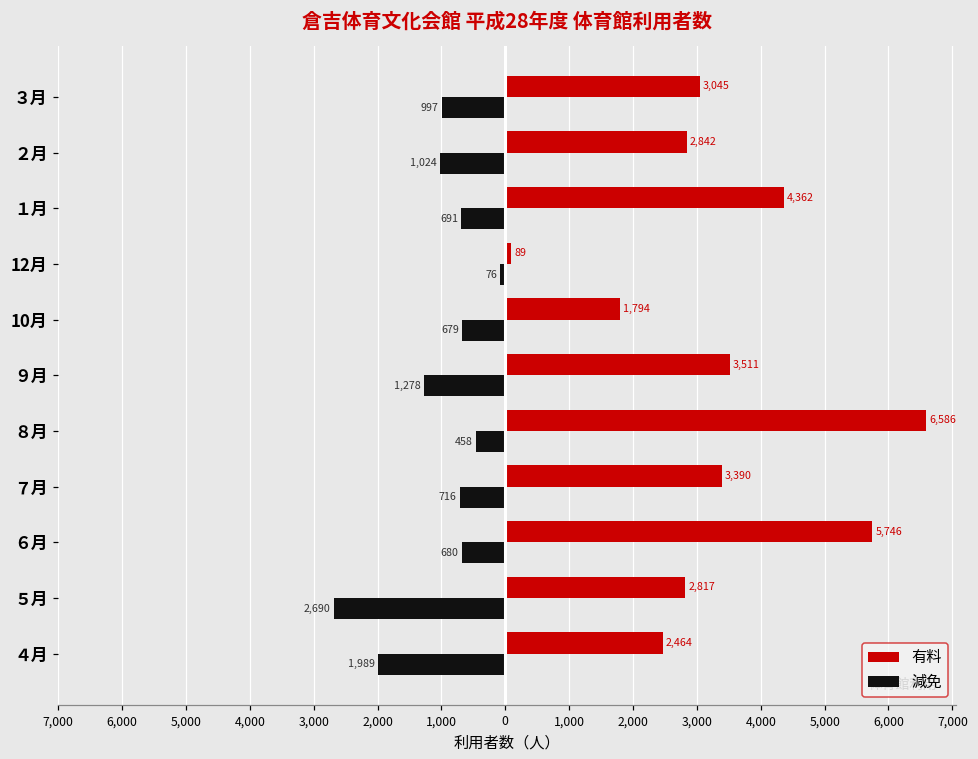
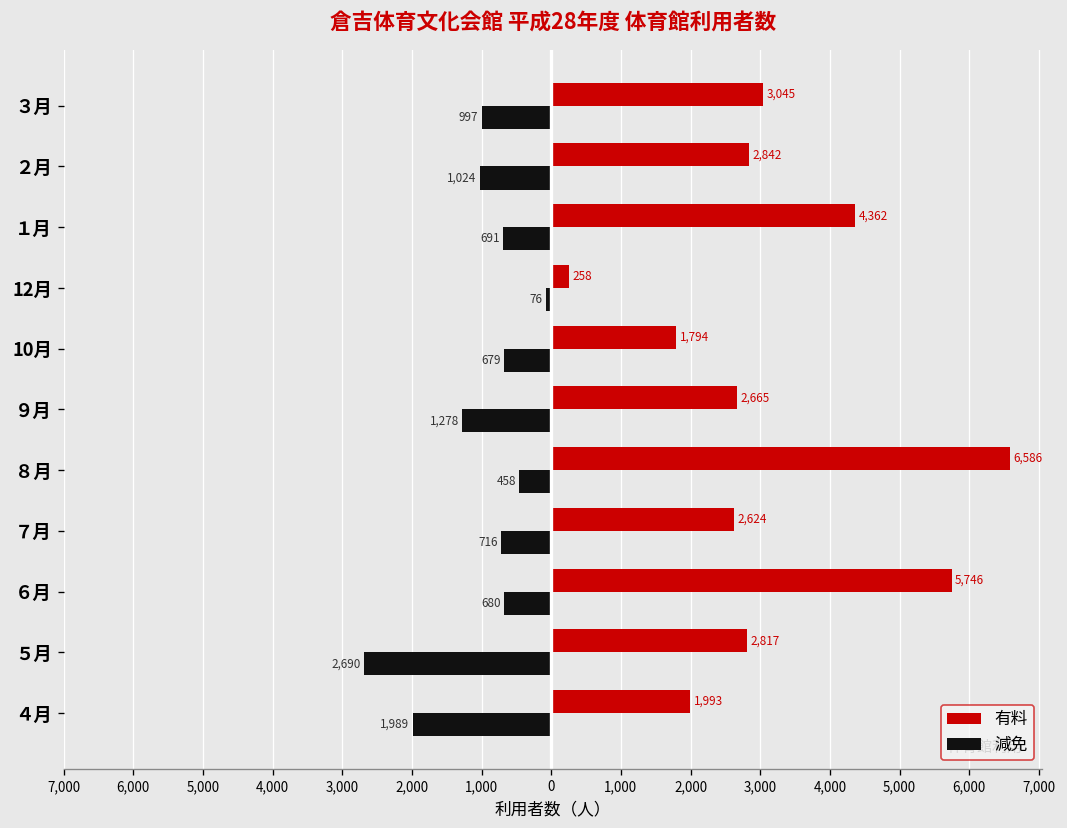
有料, 12月: 89 -> 258
有料, ９月: 3,511 -> 2,665
有料, ７月: 3,390 -> 2,624
有料, ４月: 2,464 -> 1,993
